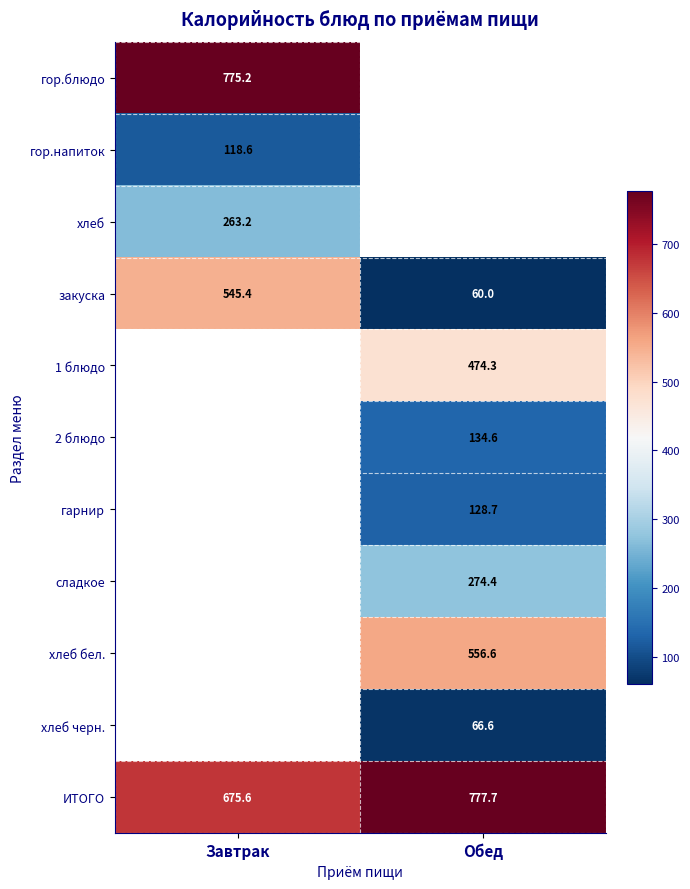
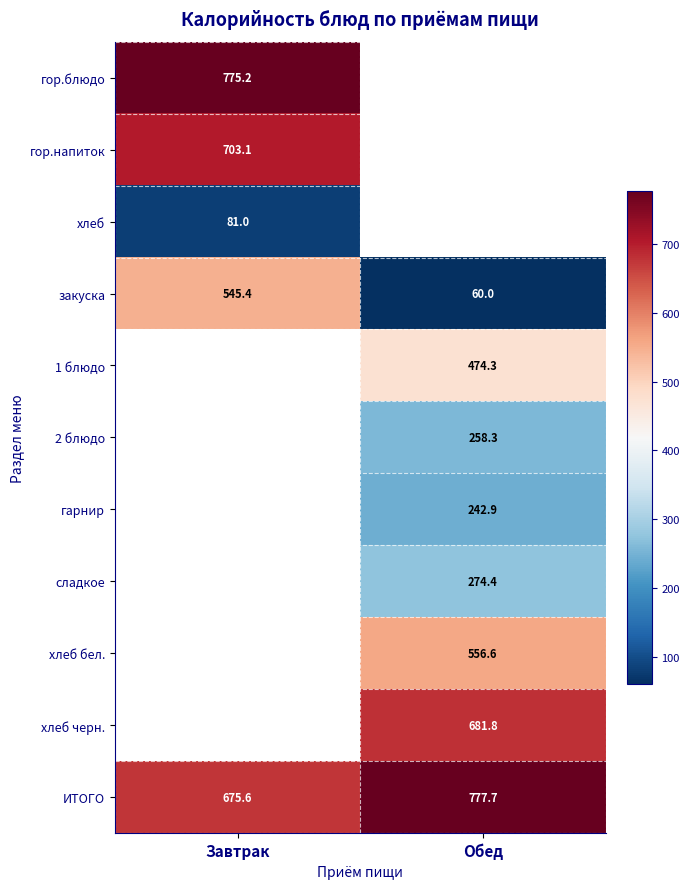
гор.напиток, Завтрак: 118.6 -> 703.1
хлеб, Завтрак: 263.2 -> 81.0
2 блюдо, Обед: 134.6 -> 258.3
гарнир, Обед: 128.7 -> 242.9
хлеб черн., Обед: 66.6 -> 681.8
